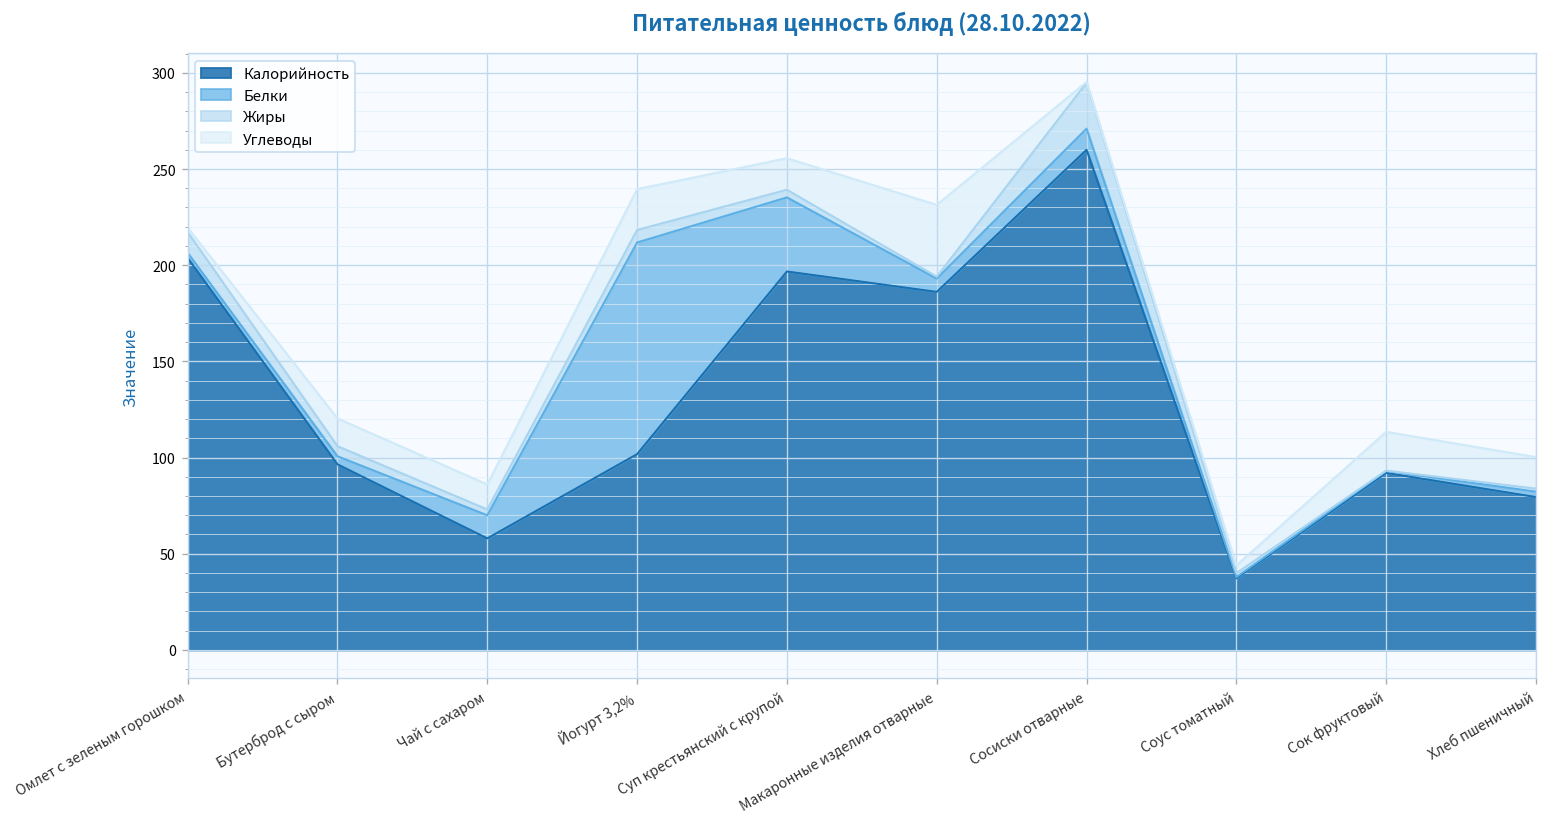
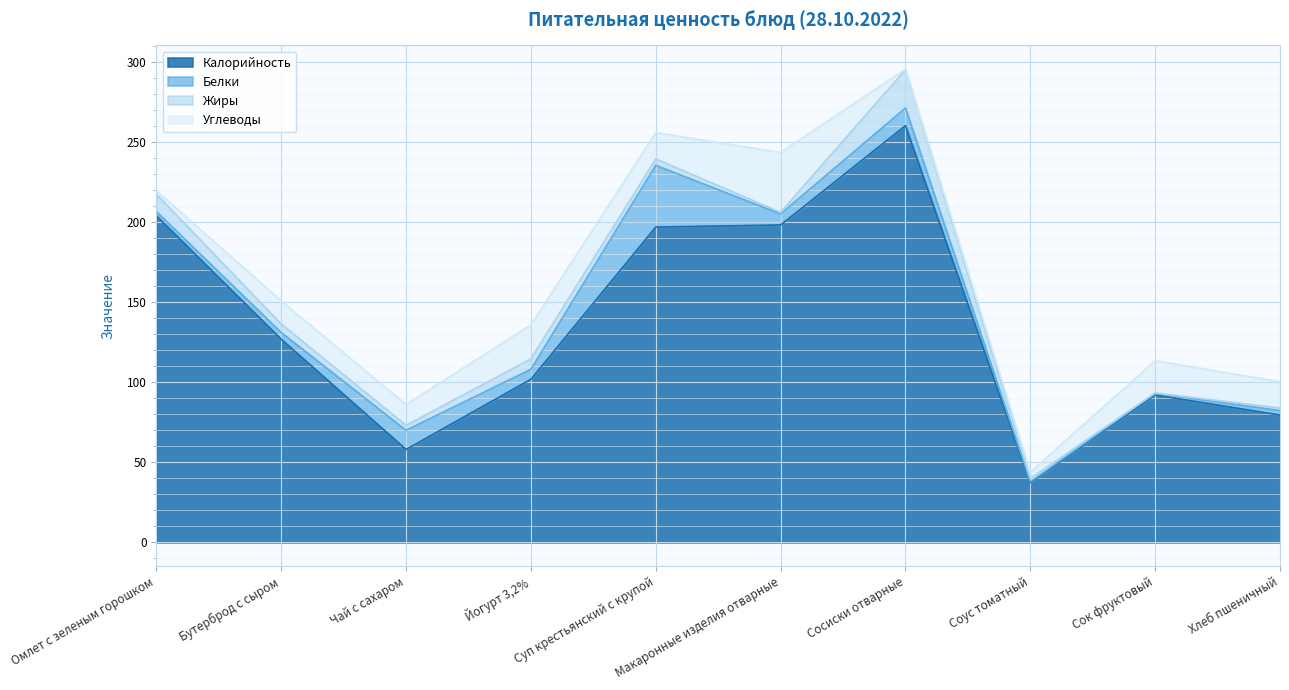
Калорийность, Бутерброд с сыром: 96 -> 127
Белки, Йогурт 3,2%: 110 -> 6
Калорийность, Макаронные изделия отварные: 186 -> 198
